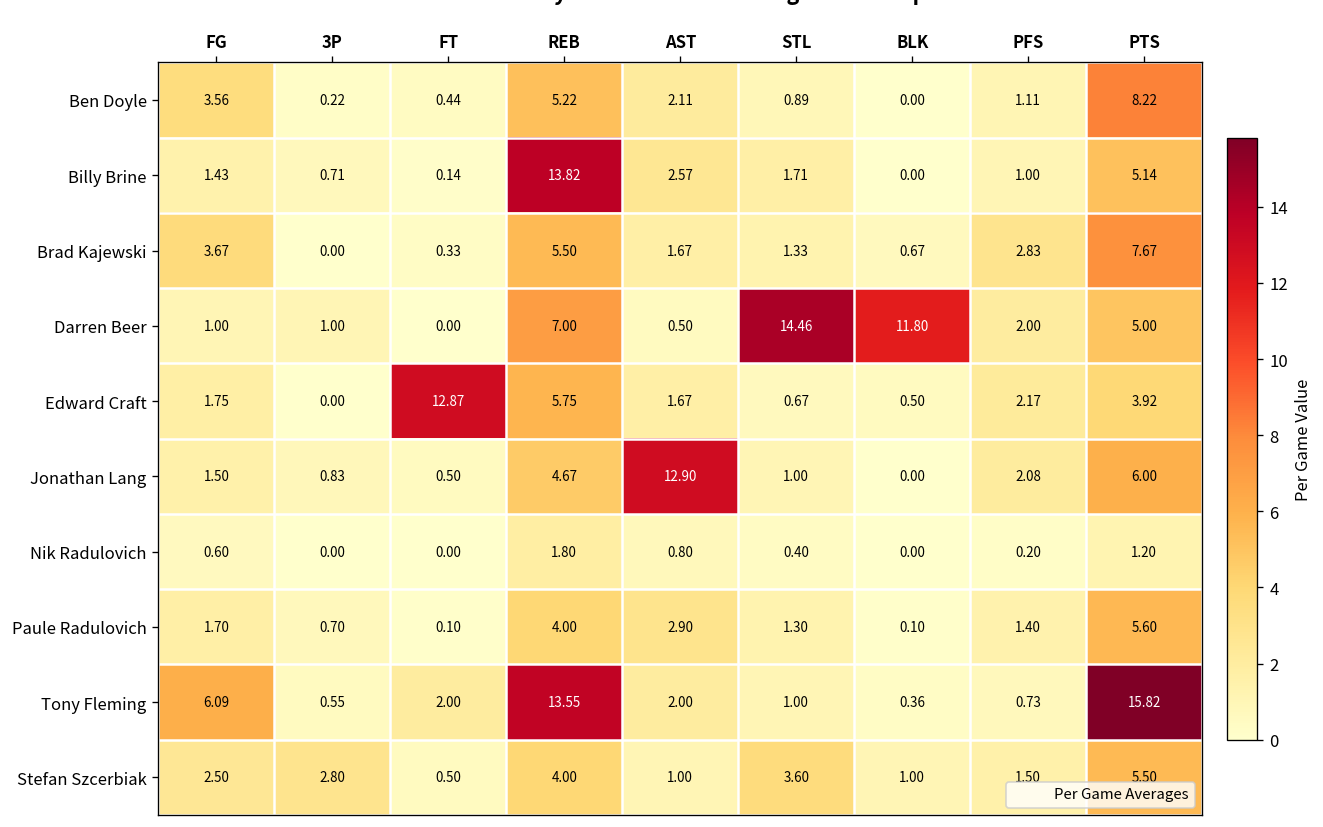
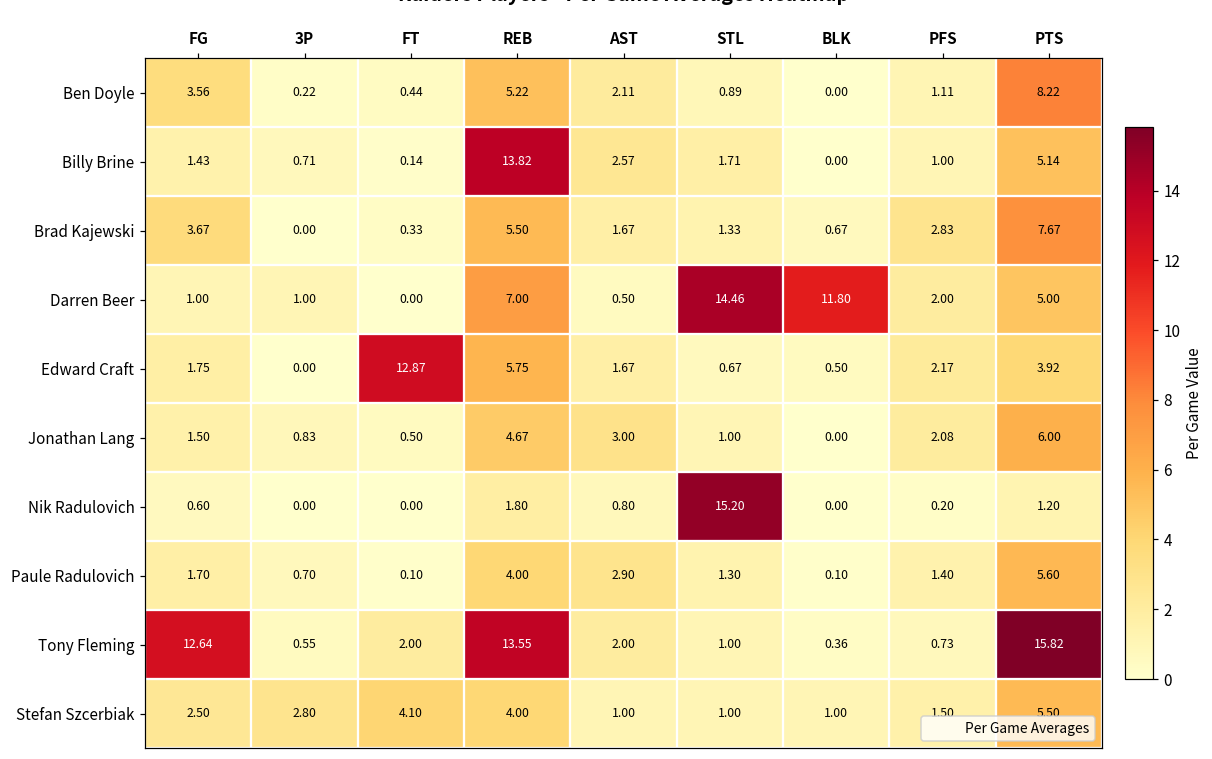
Jonathan Lang, AST: 12.90 -> 3.00
Nik Radulovich, STL: 0.40 -> 15.20
Tony Fleming, FG: 6.09 -> 12.64
Stefan Szcerbiak, FT: 0.50 -> 4.10
Stefan Szcerbiak, STL: 3.60 -> 1.00
